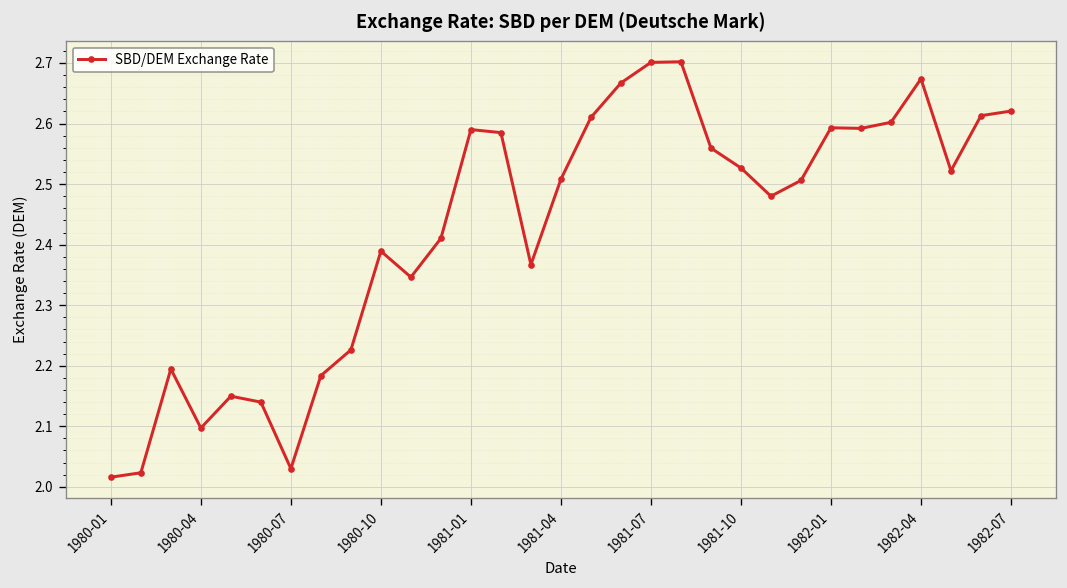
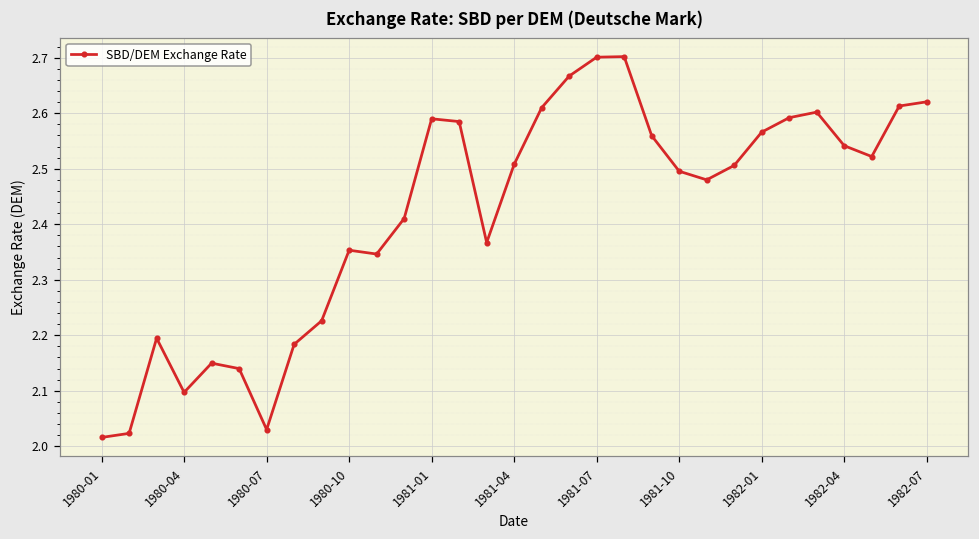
1980-10: 2.39 -> 2.35
1981-10: 2.53 -> 2.50
1982-01: 2.59 -> 2.57
1982-04: 2.67 -> 2.54
